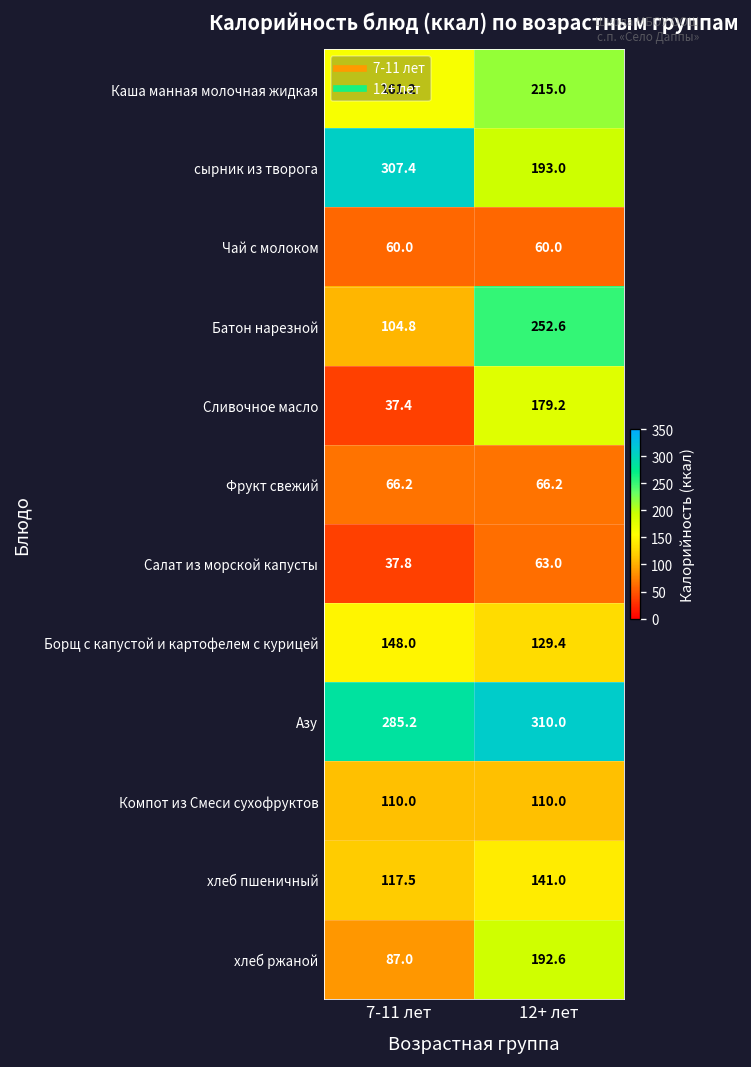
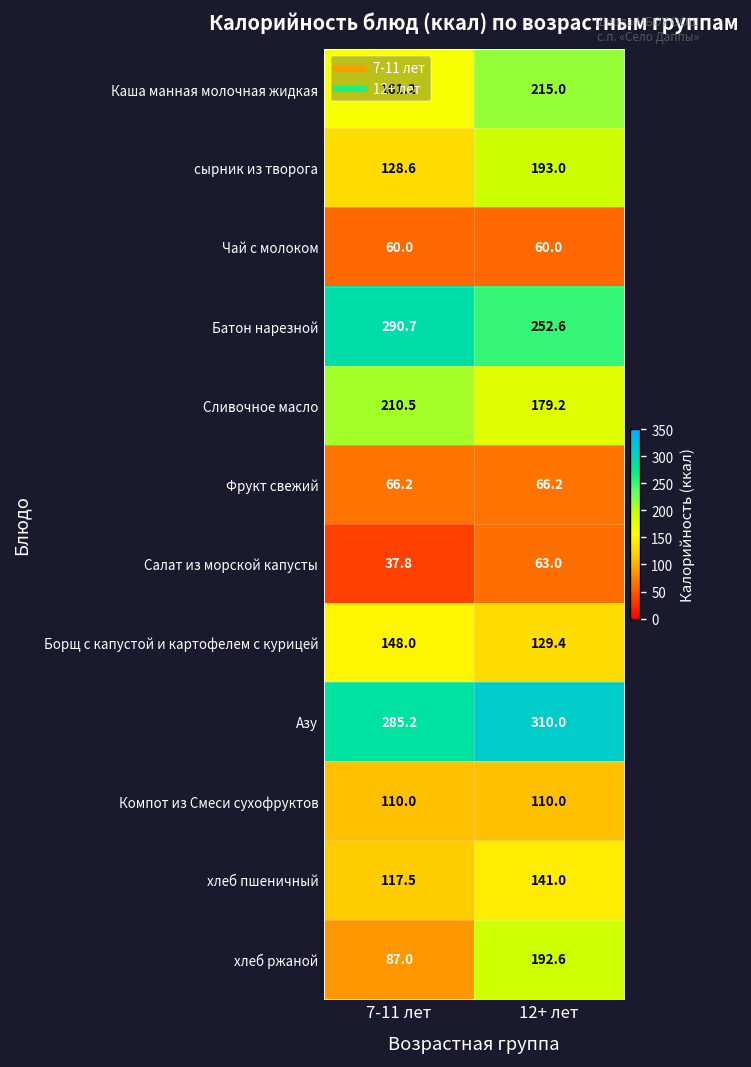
сырник из творога, 7-11 лет: 307.4 -> 128.6
Батон нарезной, 7-11 лет: 104.8 -> 290.7
Сливочное масло, 7-11 лет: 37.4 -> 210.5
